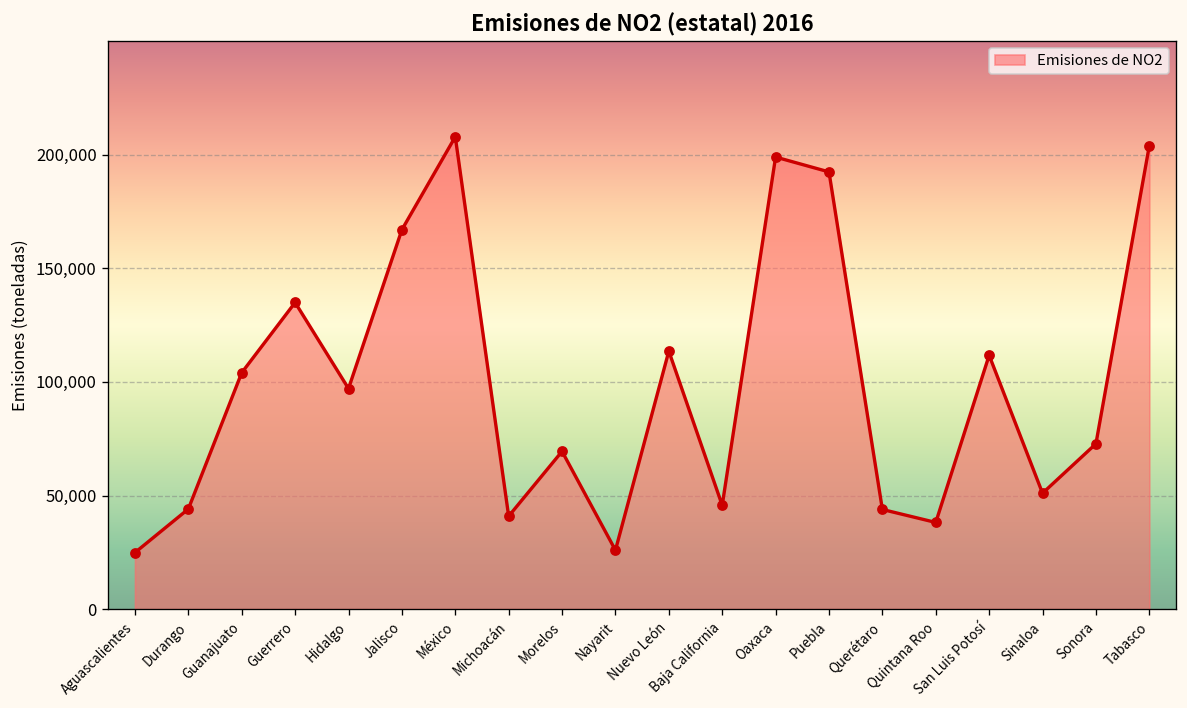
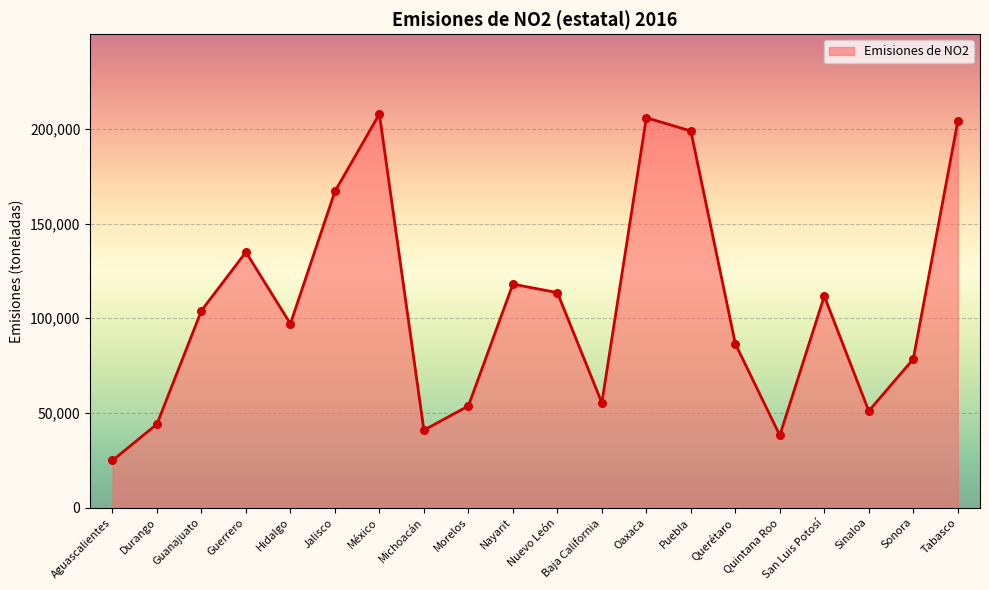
Morelos: 69,000 -> 54,000
Nayarit: 26,000 -> 118,000
Baja California: 46,000 -> 55,000
Oaxaca: 199,000 -> 206,000
Puebla: 192,000 -> 199,000
Querétaro: 44,000 -> 87,000
Sonora: 73,000 -> 78,000
